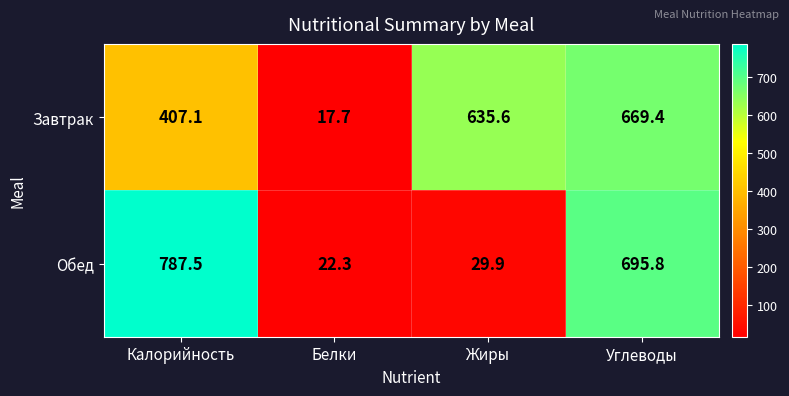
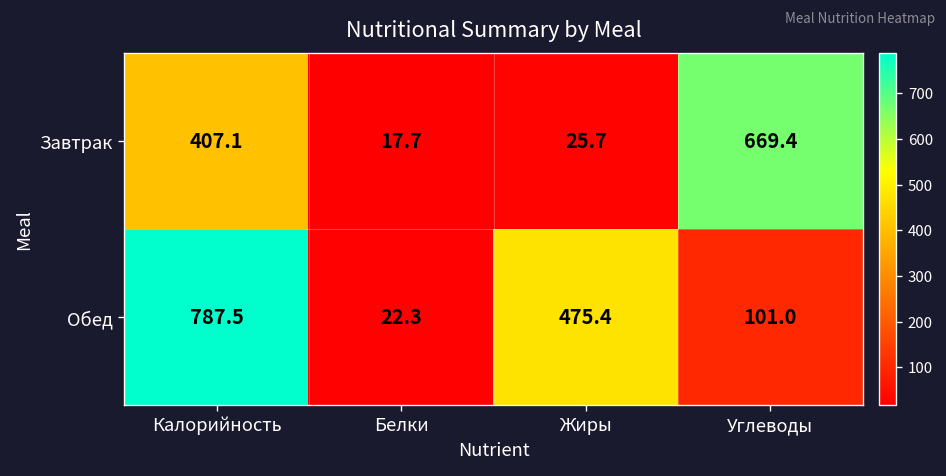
Завтрак, Жиры: 635.6 -> 25.7
Обед, Жиры: 29.9 -> 475.4
Обед, Углеводы: 695.8 -> 101.0
